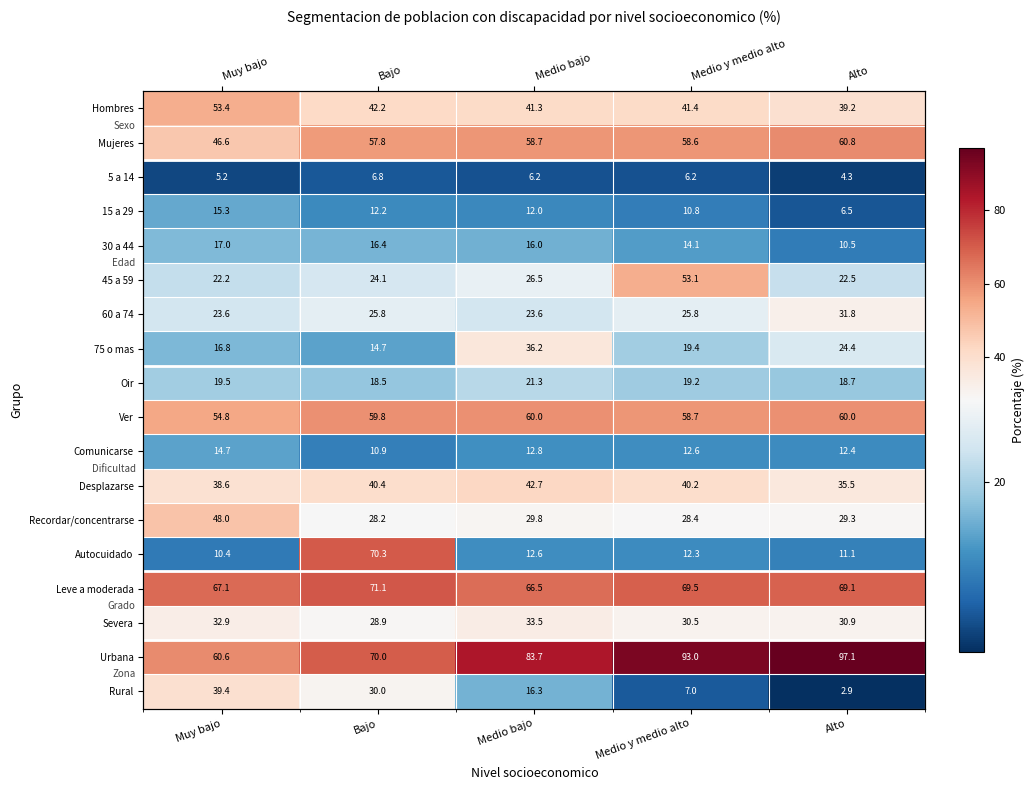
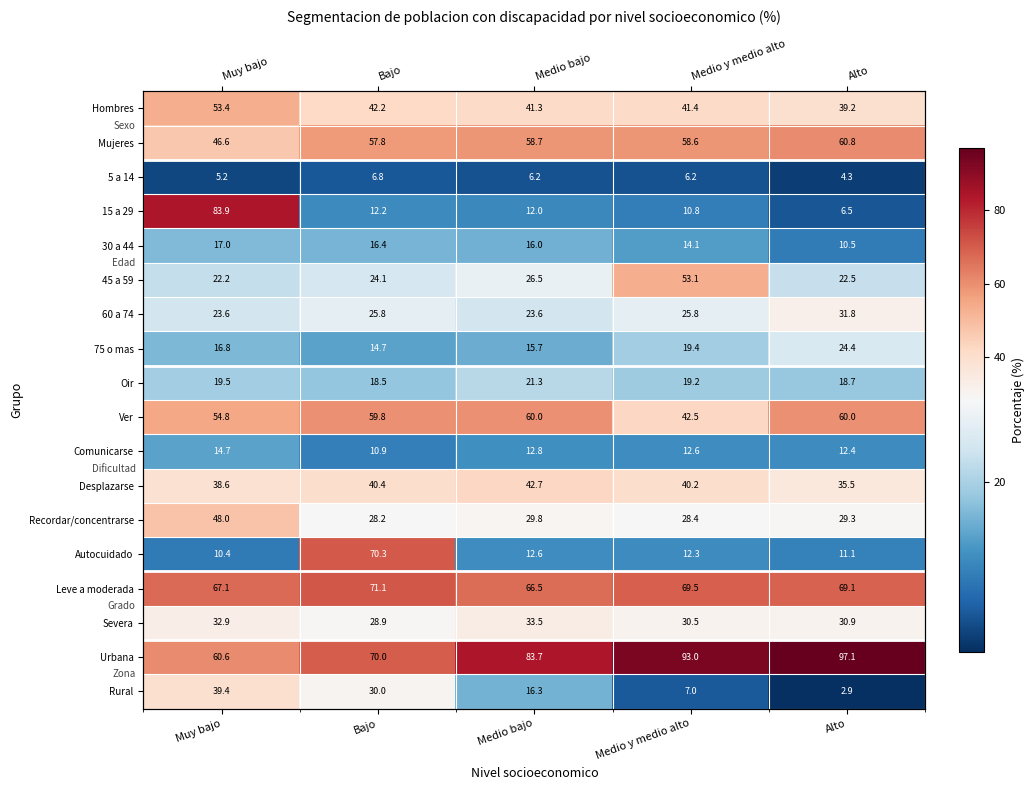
15 a 29, Muy bajo: 15.3 -> 83.9
75 o mas, Medio bajo: 36.2 -> 15.7
Ver, Medio y medio alto: 58.7 -> 42.5
